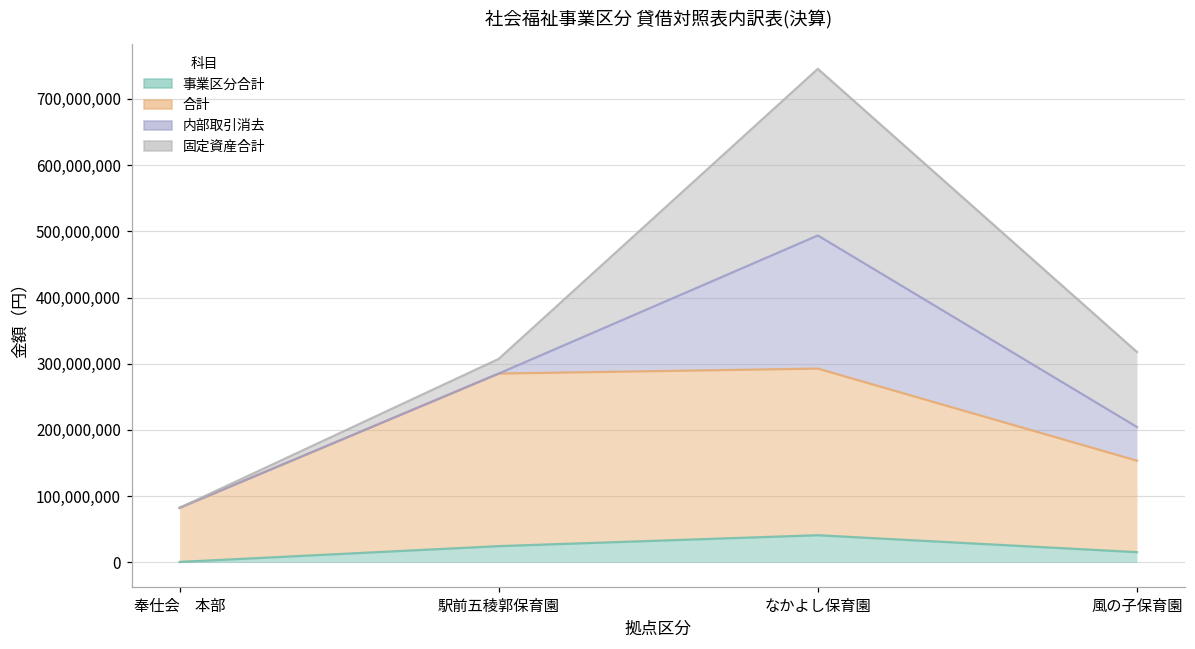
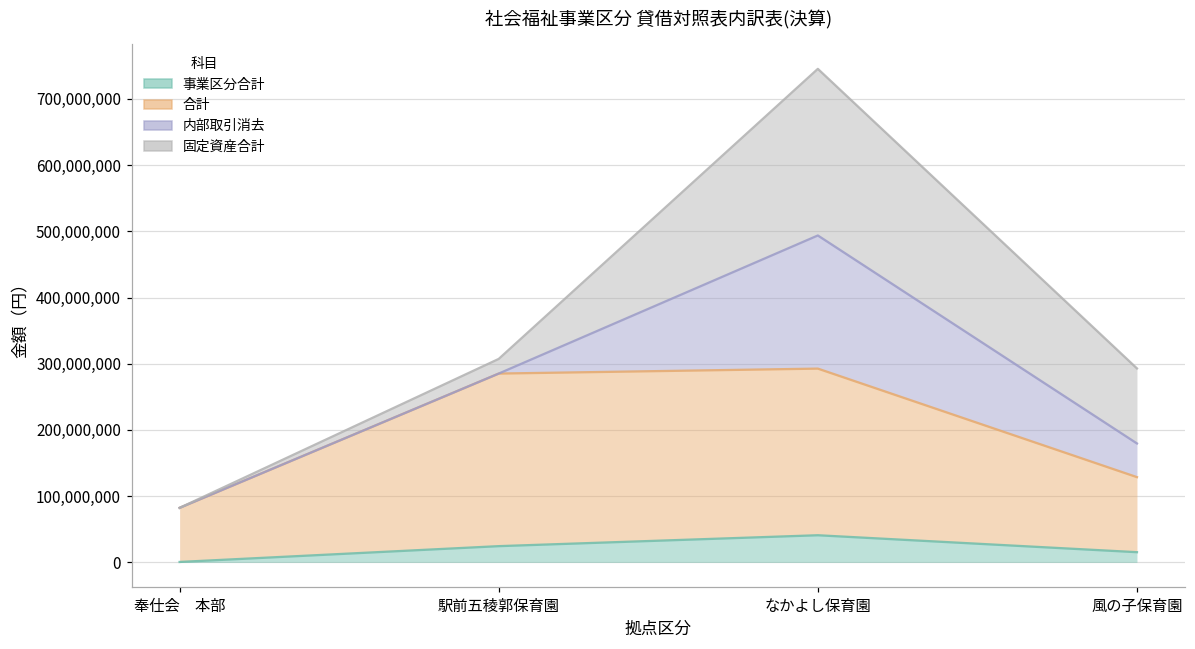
合計, 風の子保育園: 140,000,000 -> 110,000,000
